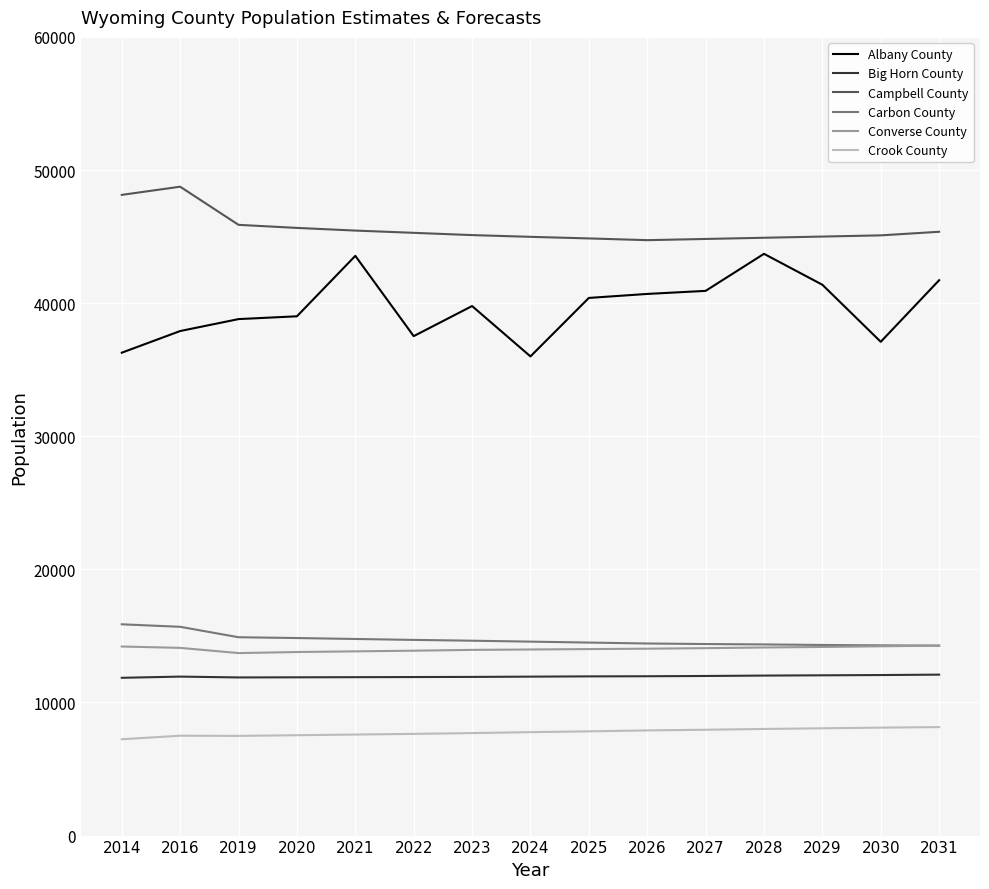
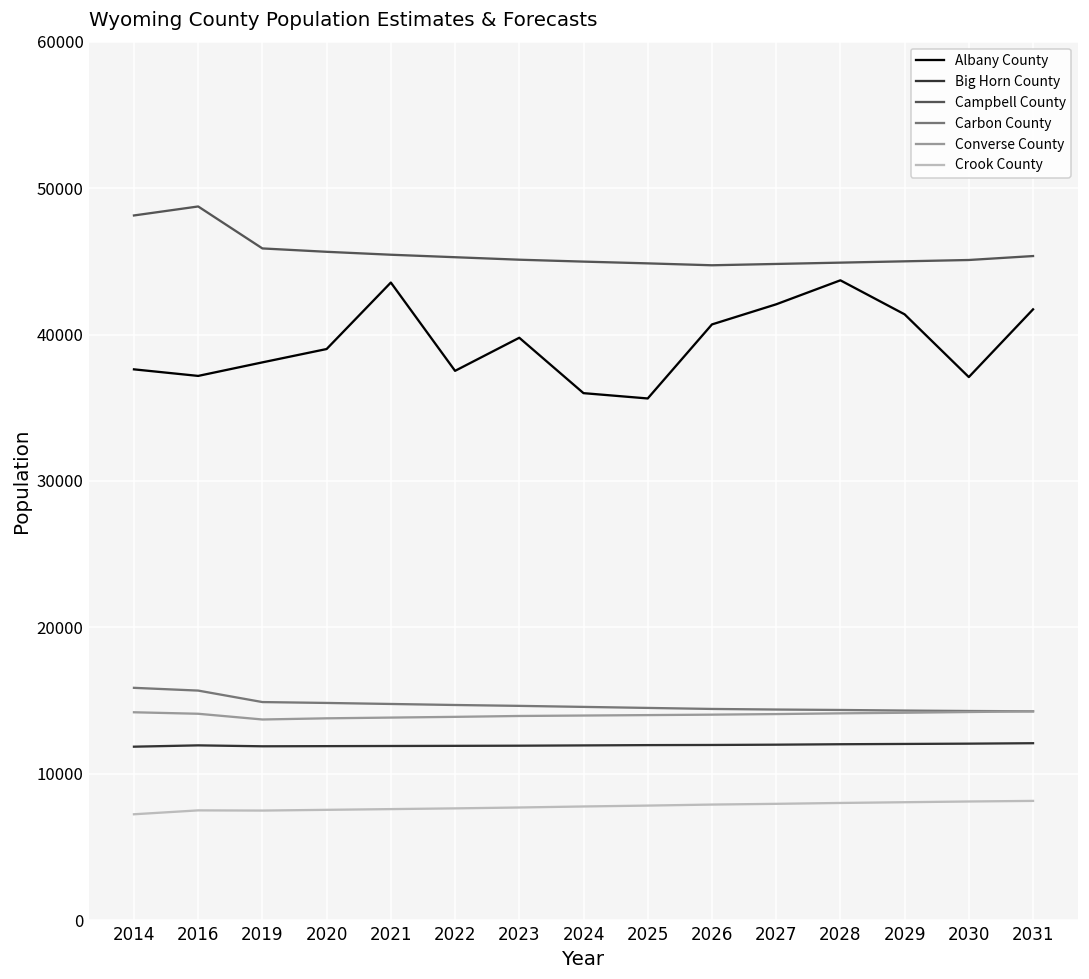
Albany County, 2014: 36300 -> 37600
Albany County, 2016: 37900 -> 37200
Albany County, 2019: 38800 -> 38100
Albany County, 2025: 40400 -> 35600
Albany County, 2027: 40900 -> 42100
